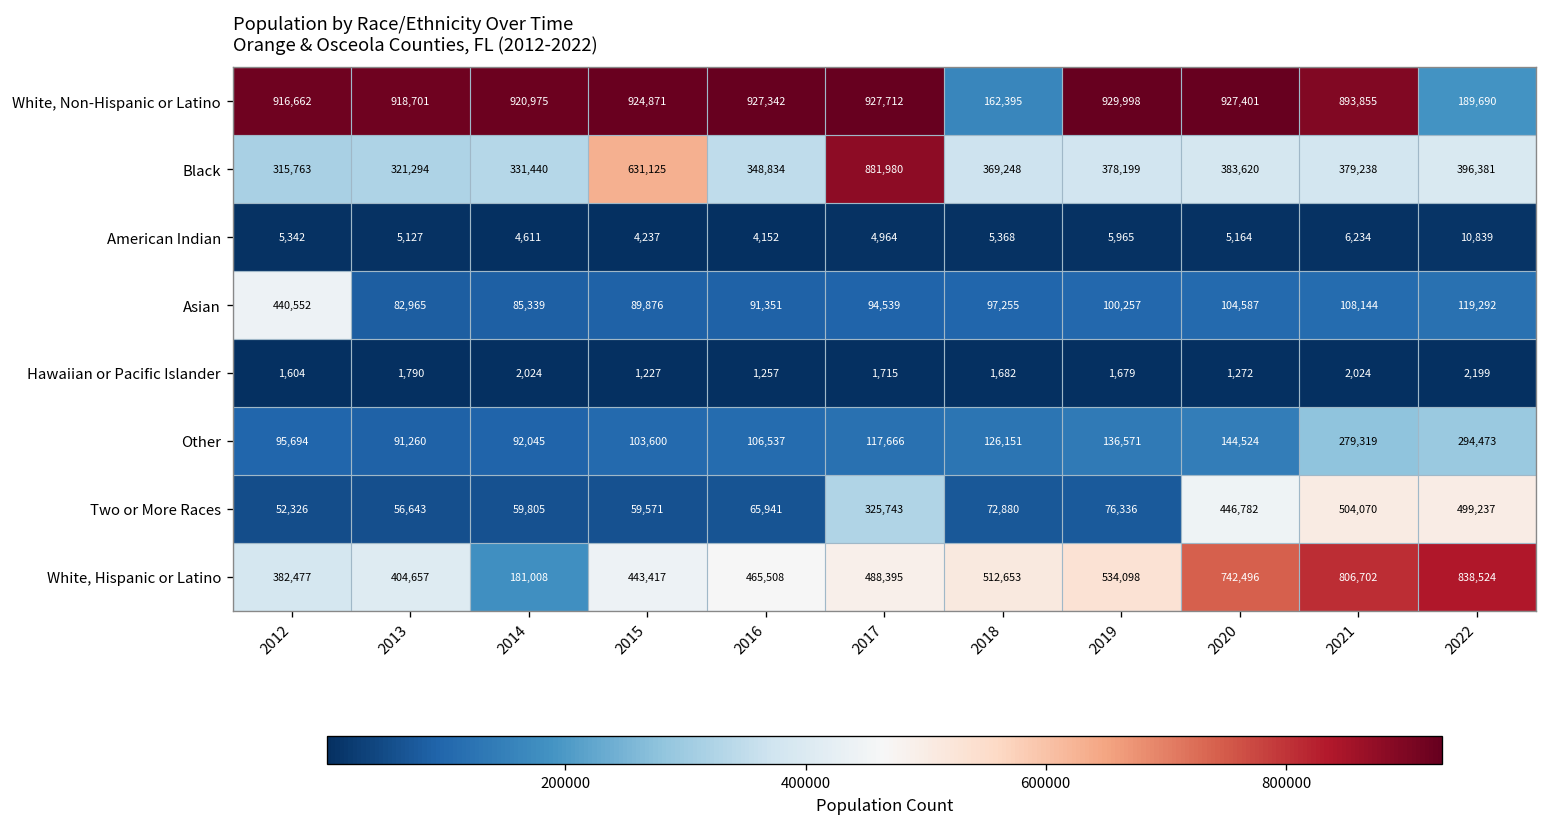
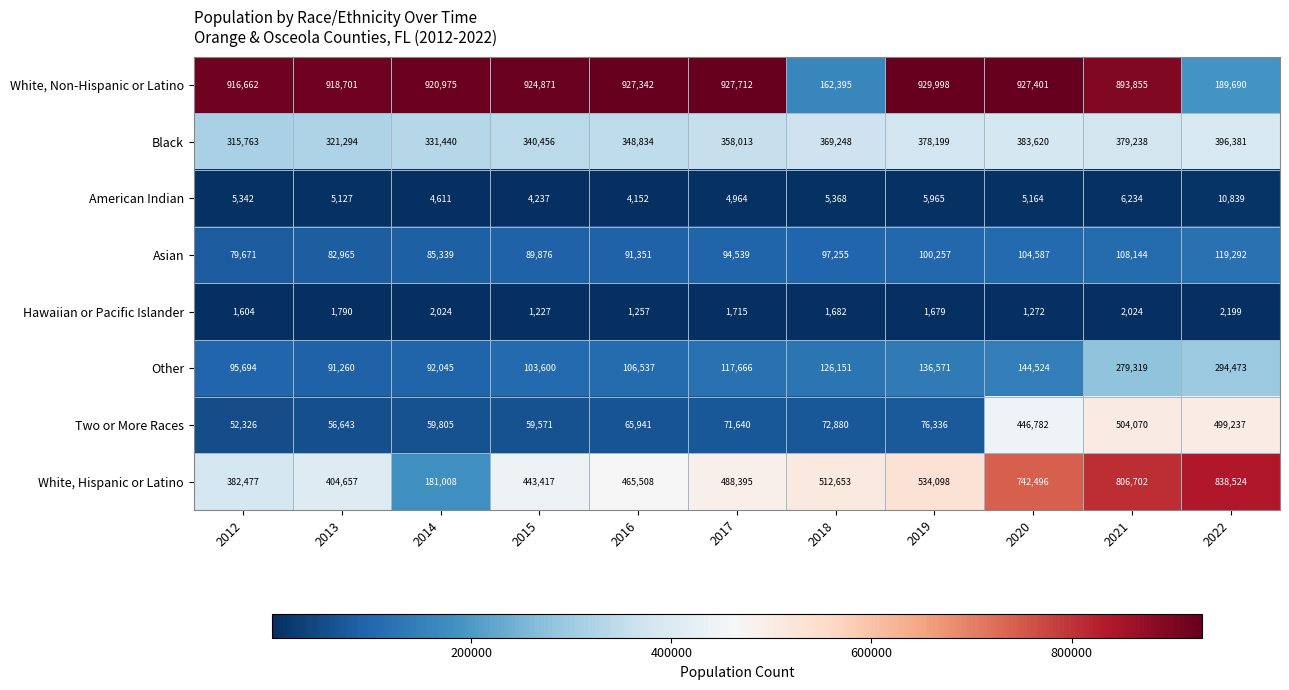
Black, 2015: 631,125 -> 340,456
Black, 2017: 881,980 -> 358,013
Asian, 2012: 440,552 -> 79,671
Two or More Races, 2017: 325,743 -> 71,640
